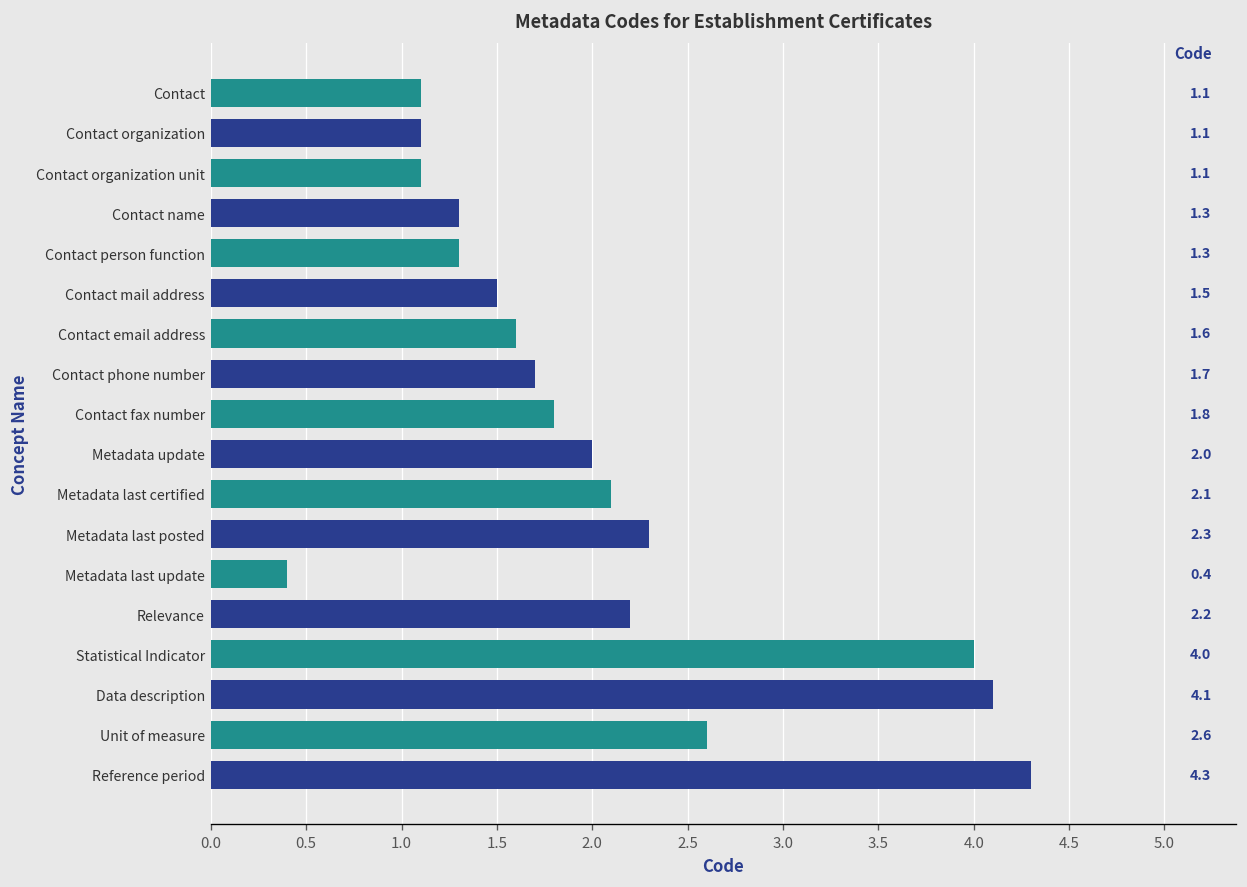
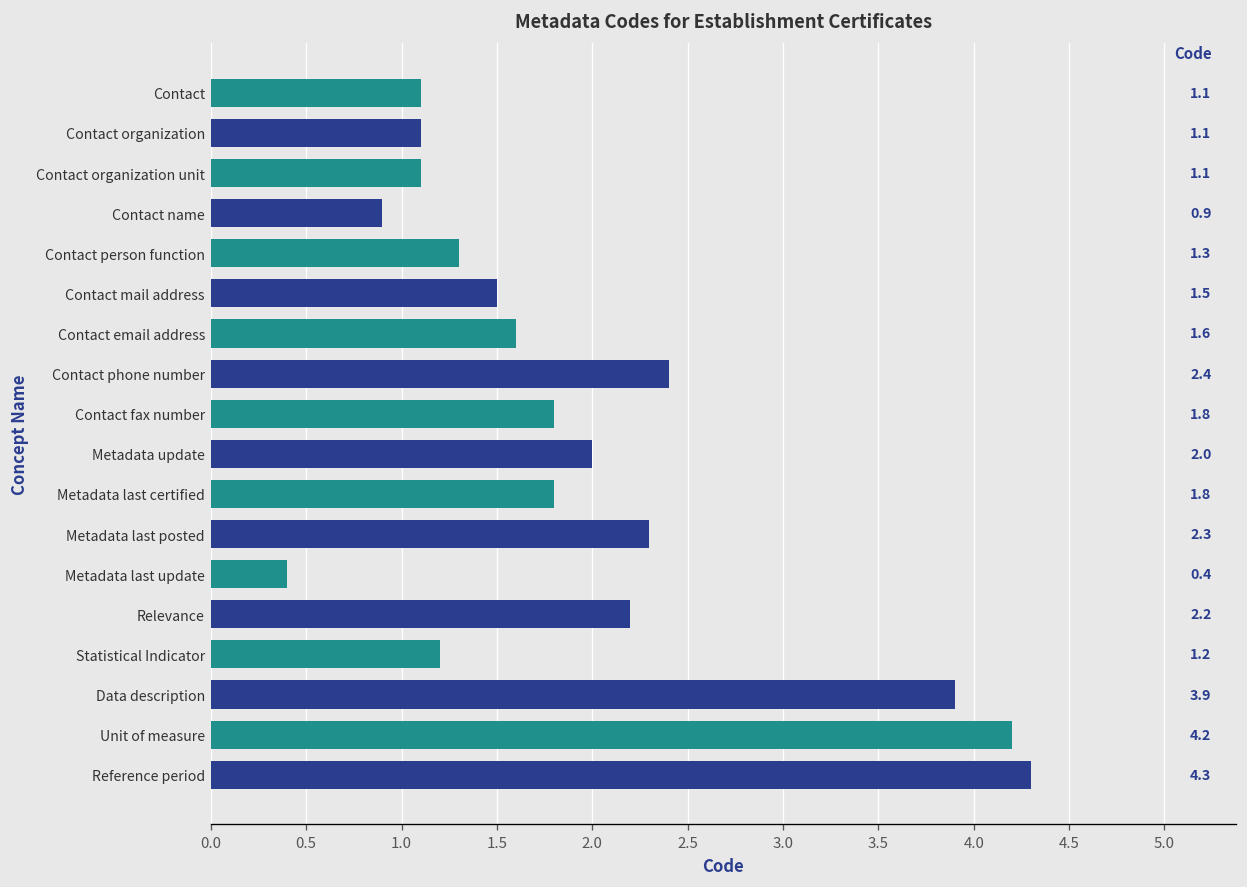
Contact name: 1.3 -> 0.9
Contact phone number: 1.7 -> 2.4
Metadata last certified: 2.1 -> 1.8
Statistical Indicator: 4.0 -> 1.2
Data description: 4.1 -> 3.9
Unit of measure: 2.6 -> 4.2
